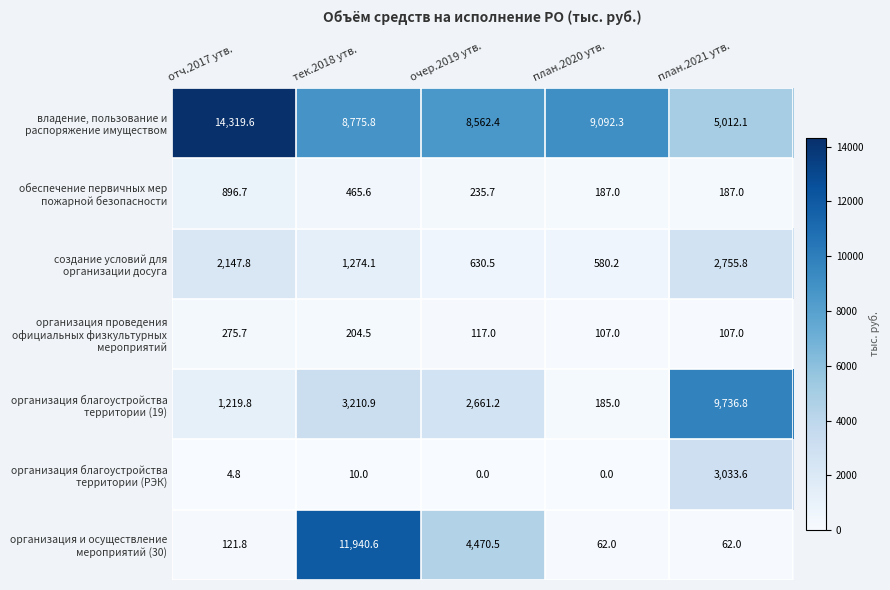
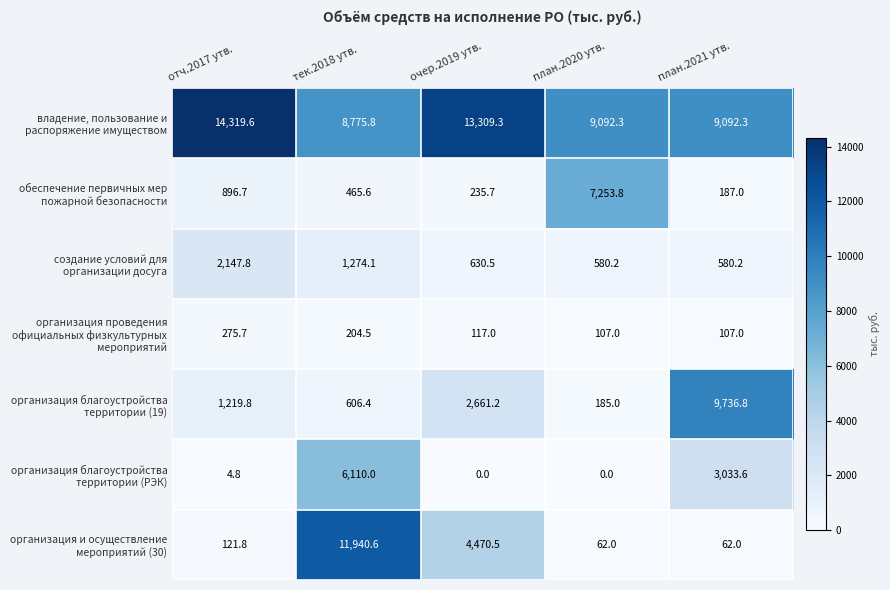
владение, пользование и распоряжение имуществом, очер.2019 утв.: 8,562.4 -> 13,309.3
владение, пользование и распоряжение имуществом, план.2021 утв.: 5,012.1 -> 9,092.3
обеспечение первичных мер пожарной безопасности, план.2020 утв.: 187.0 -> 7,253.8
создание условий для организации досуга, план.2021 утв.: 2,755.8 -> 580.2
организация благоустройства территории (19), тек.2018 утв.: 3,210.9 -> 606.4
организация благоустройства территории (РЭК), тек.2018 утв.: 10.0 -> 6,110.0
